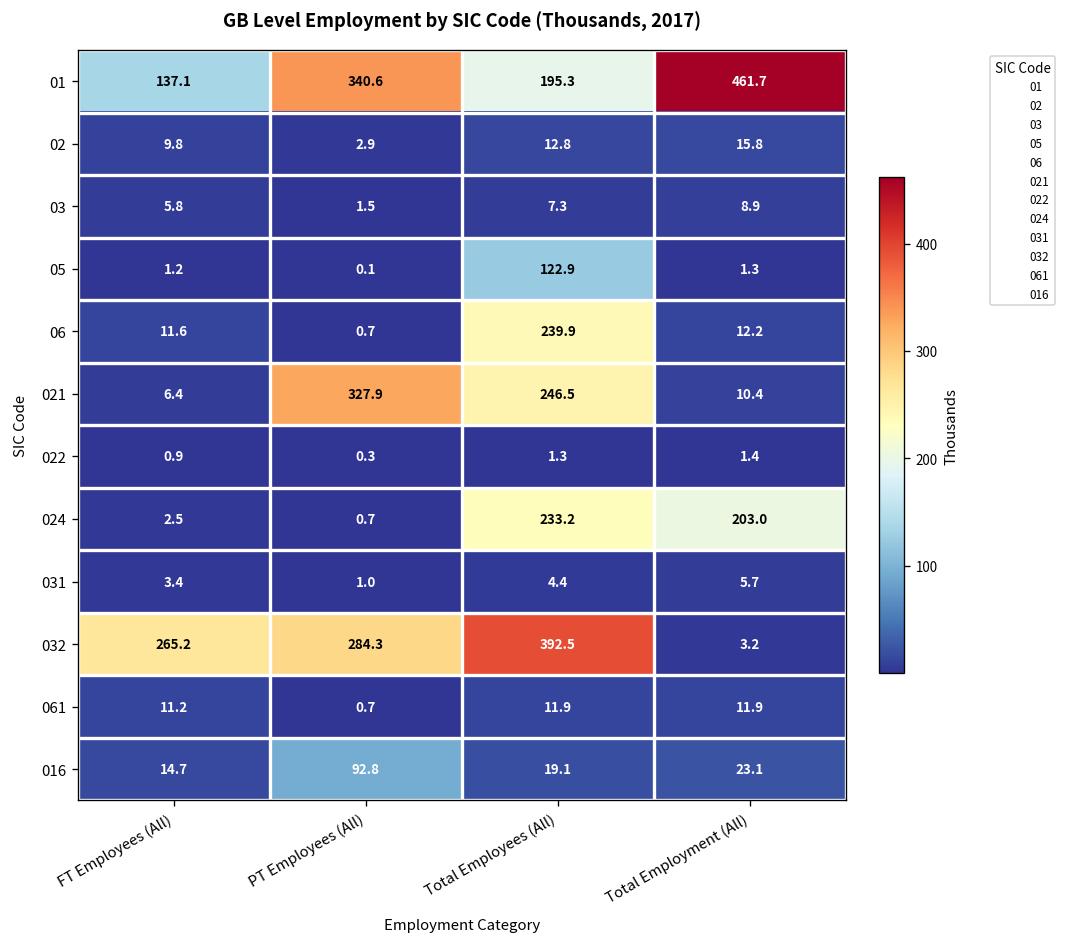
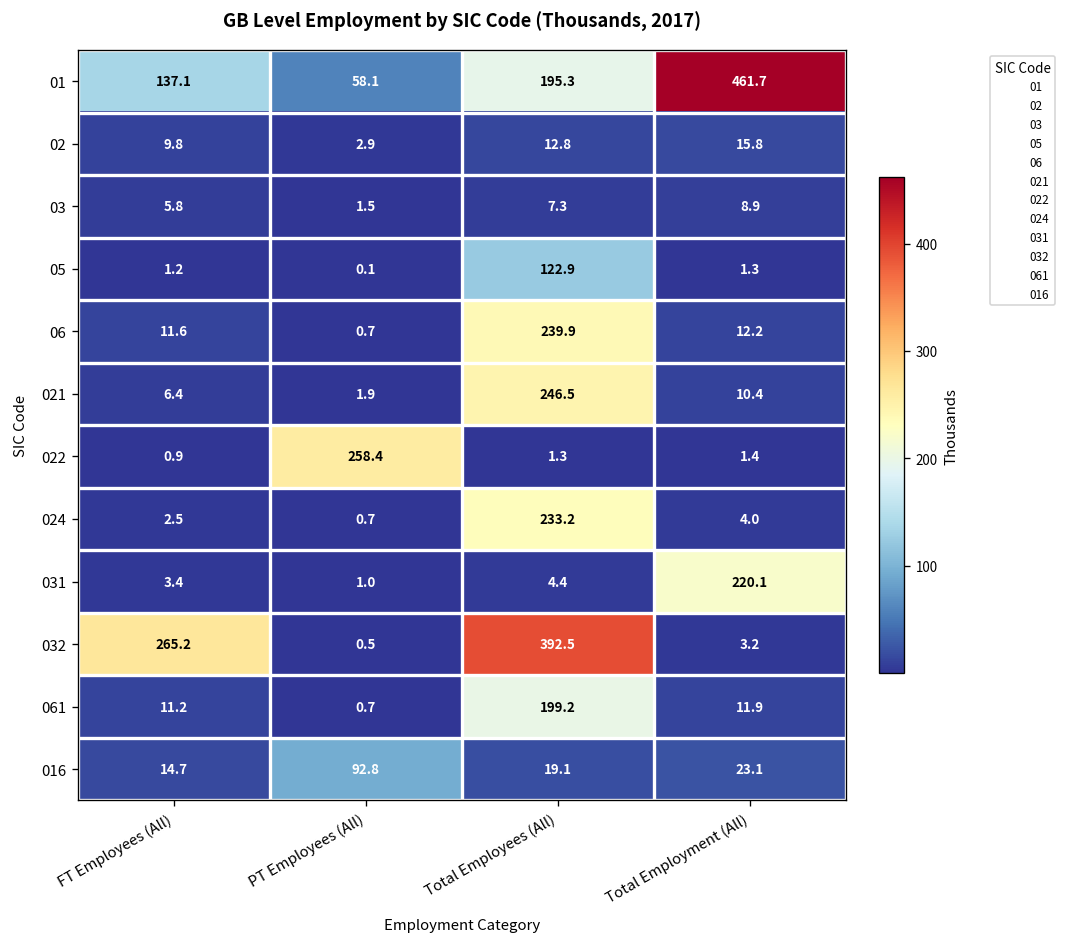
01, PT Employees (All): 340.6 -> 58.1
021, PT Employees (All): 327.9 -> 1.9
022, PT Employees (All): 0.3 -> 258.4
024, Total Employment (All): 203.0 -> 4.0
031, Total Employment (All): 5.7 -> 220.1
032, PT Employees (All): 284.3 -> 0.5
061, Total Employees (All): 11.9 -> 199.2
